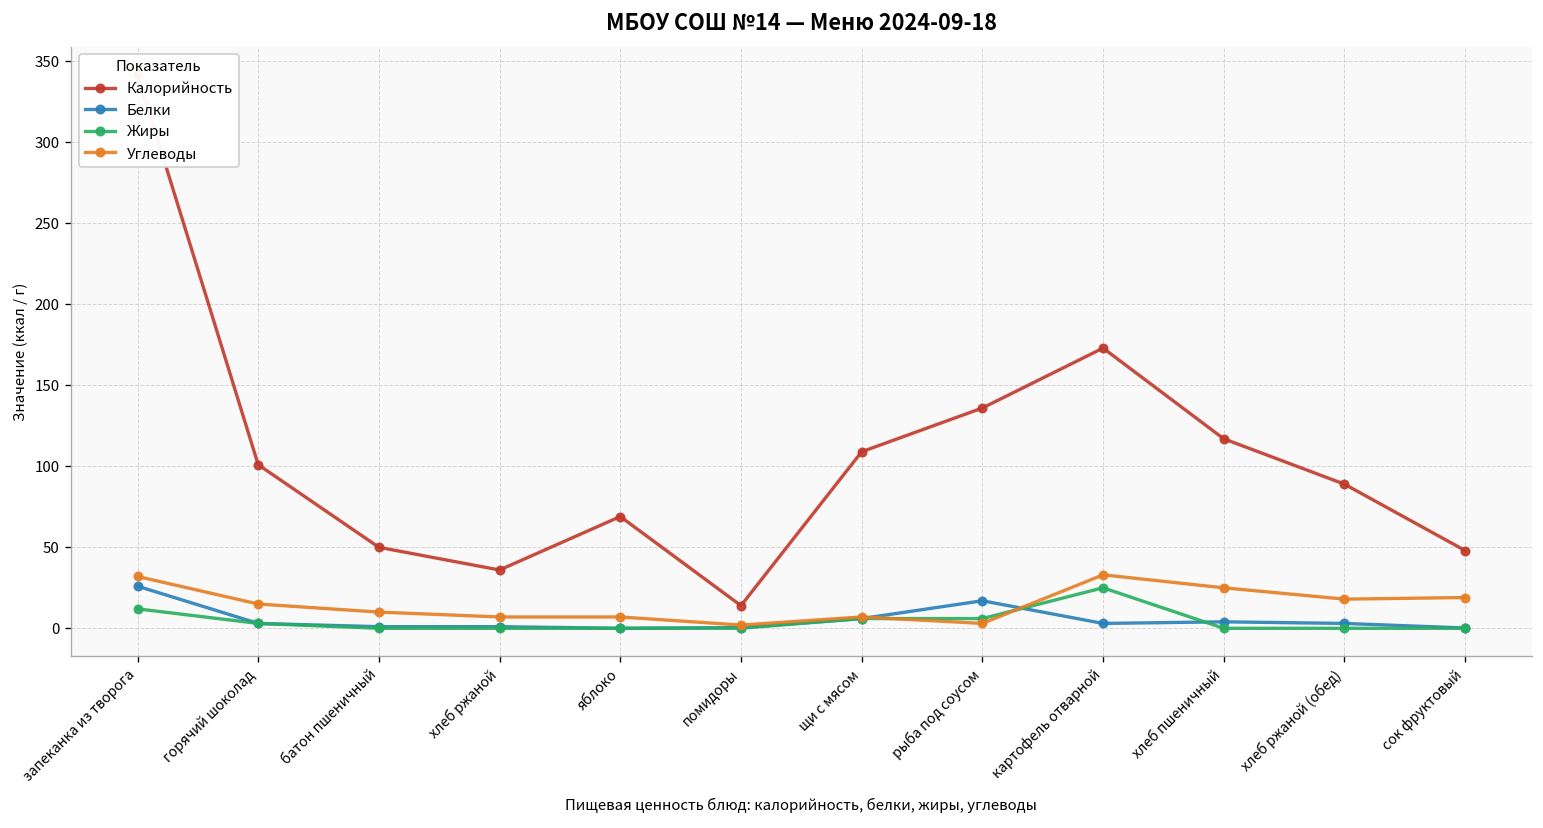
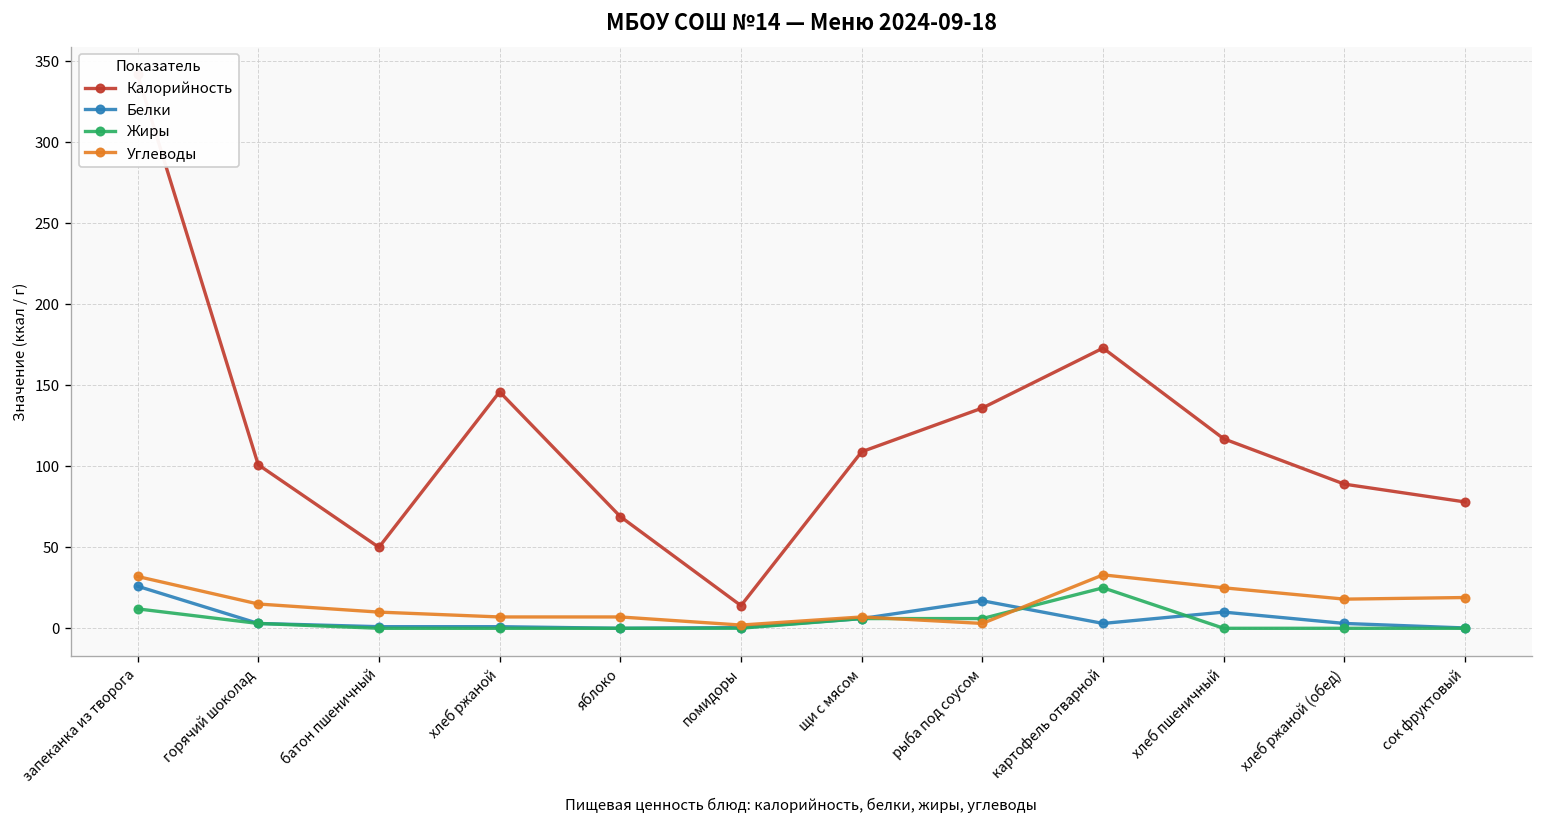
Калорийность, хлеб ржаной: 36 -> 146
Белки, хлеб пшеничный: 4 -> 10
Калорийность, сок фруктовый: 48 -> 78
